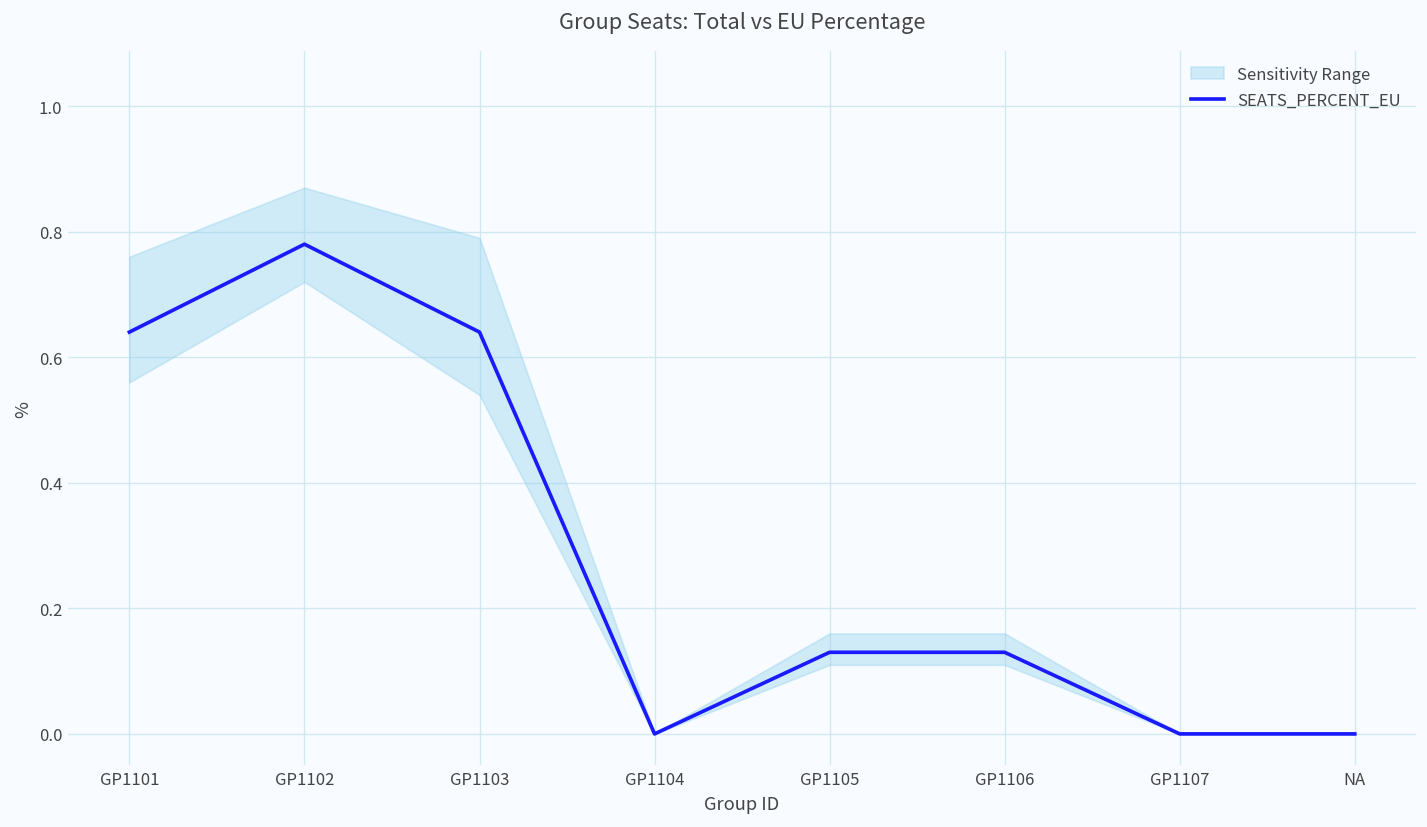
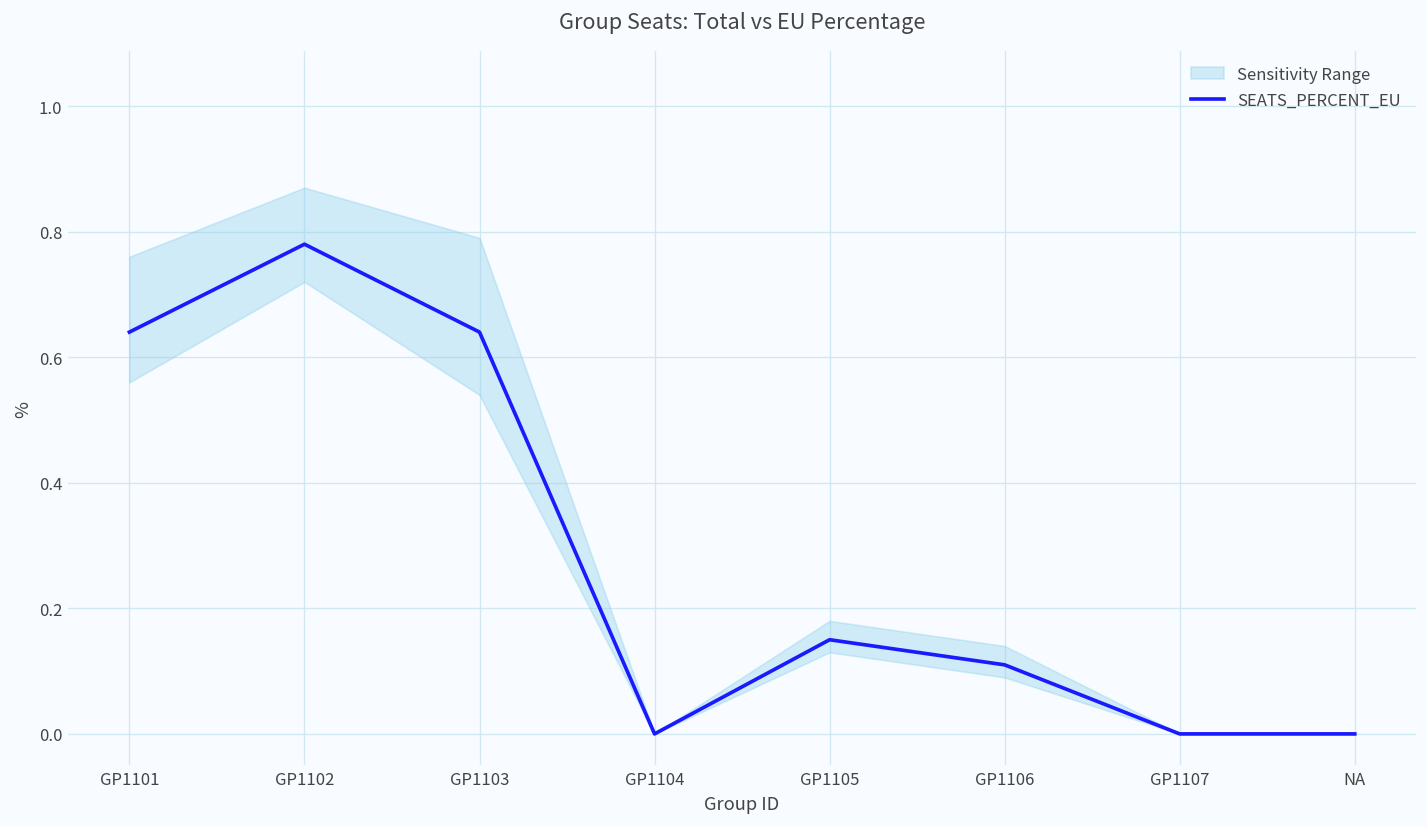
SEATS_PERCENT_EU, GP1105: 0.13 -> 0.15
SEATS_PERCENT_EU, GP1106: 0.13 -> 0.11
